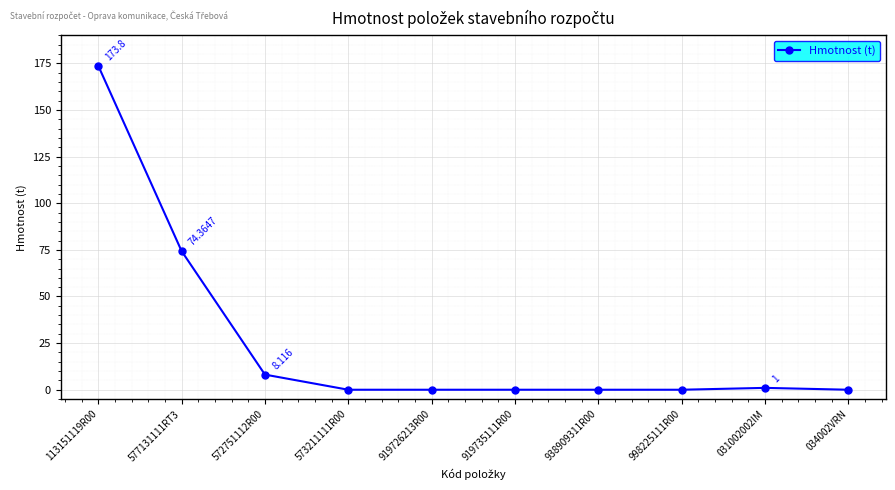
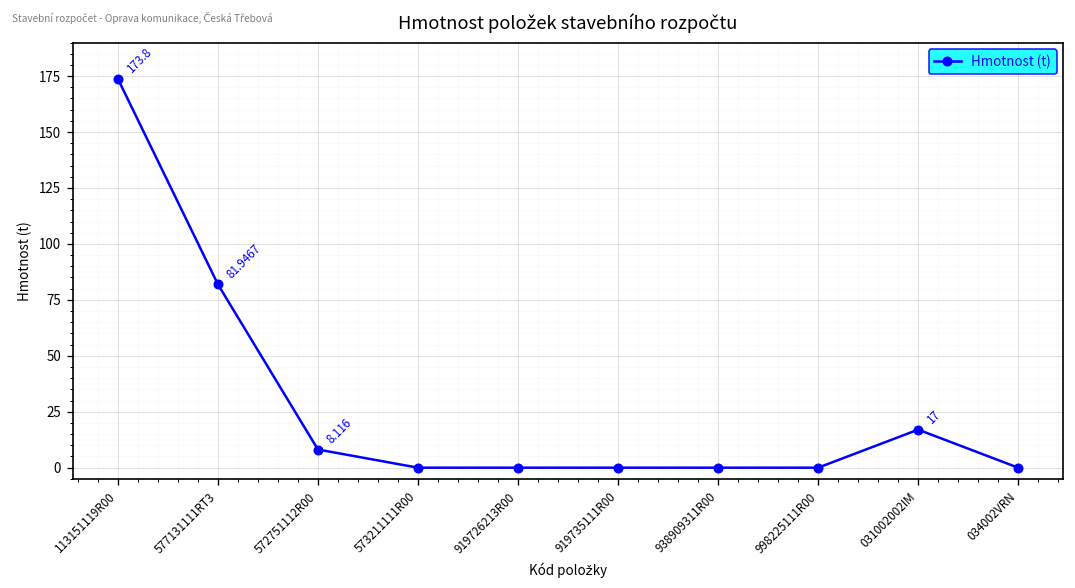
577131111RT3: 74.3647 -> 81.9467
031002002IM: 1 -> 17
